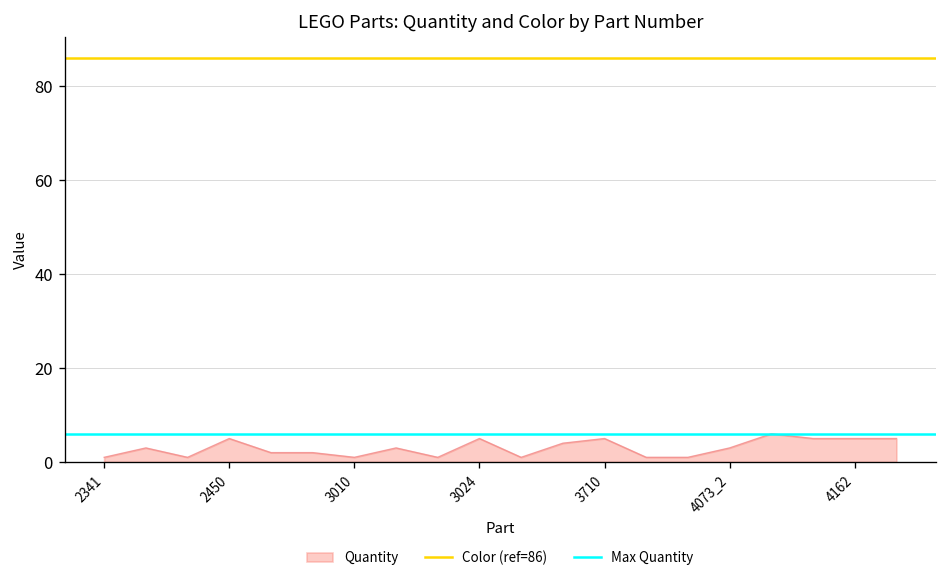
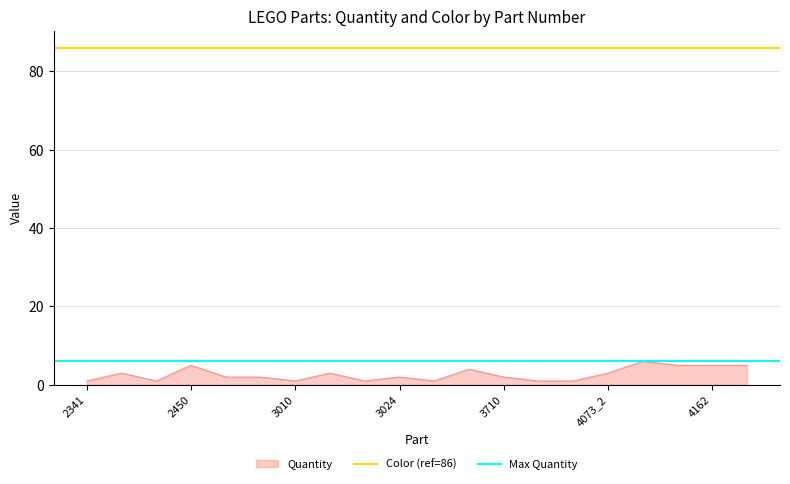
3024: 5 -> 2
3710: 5 -> 2
